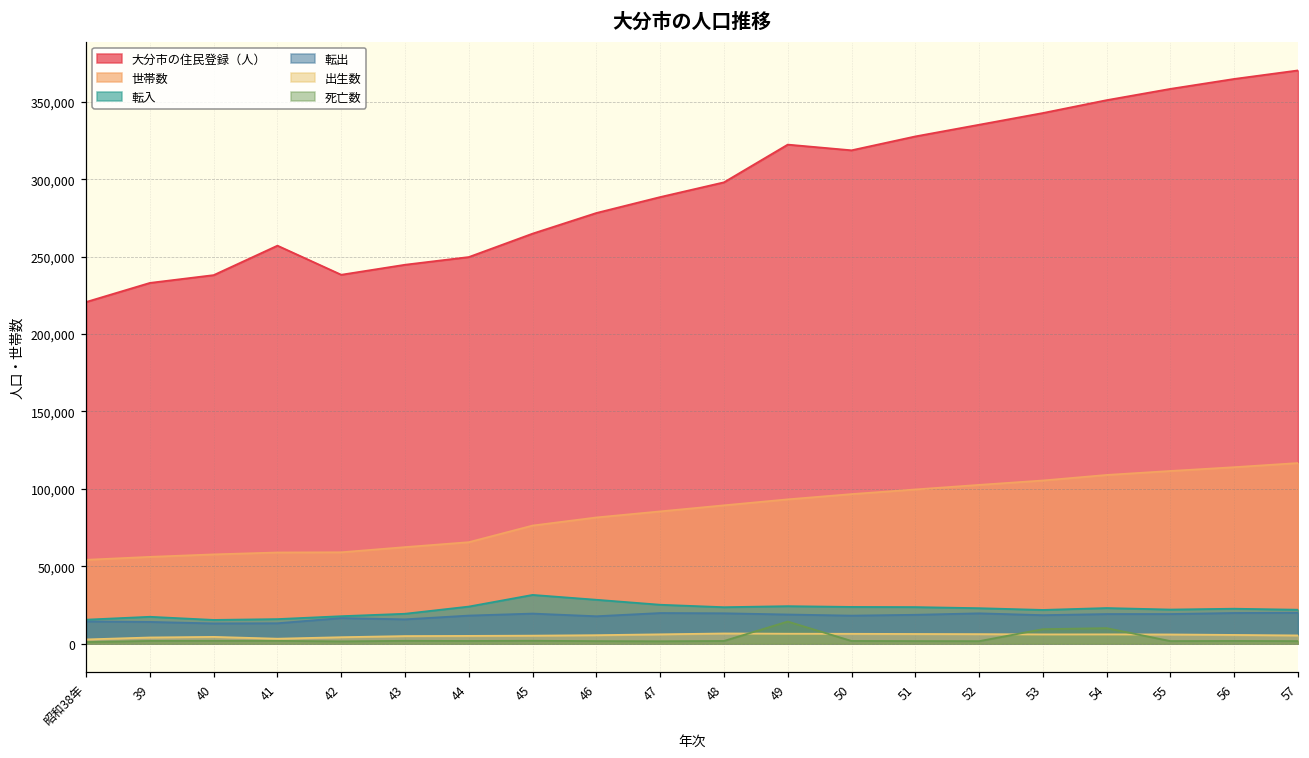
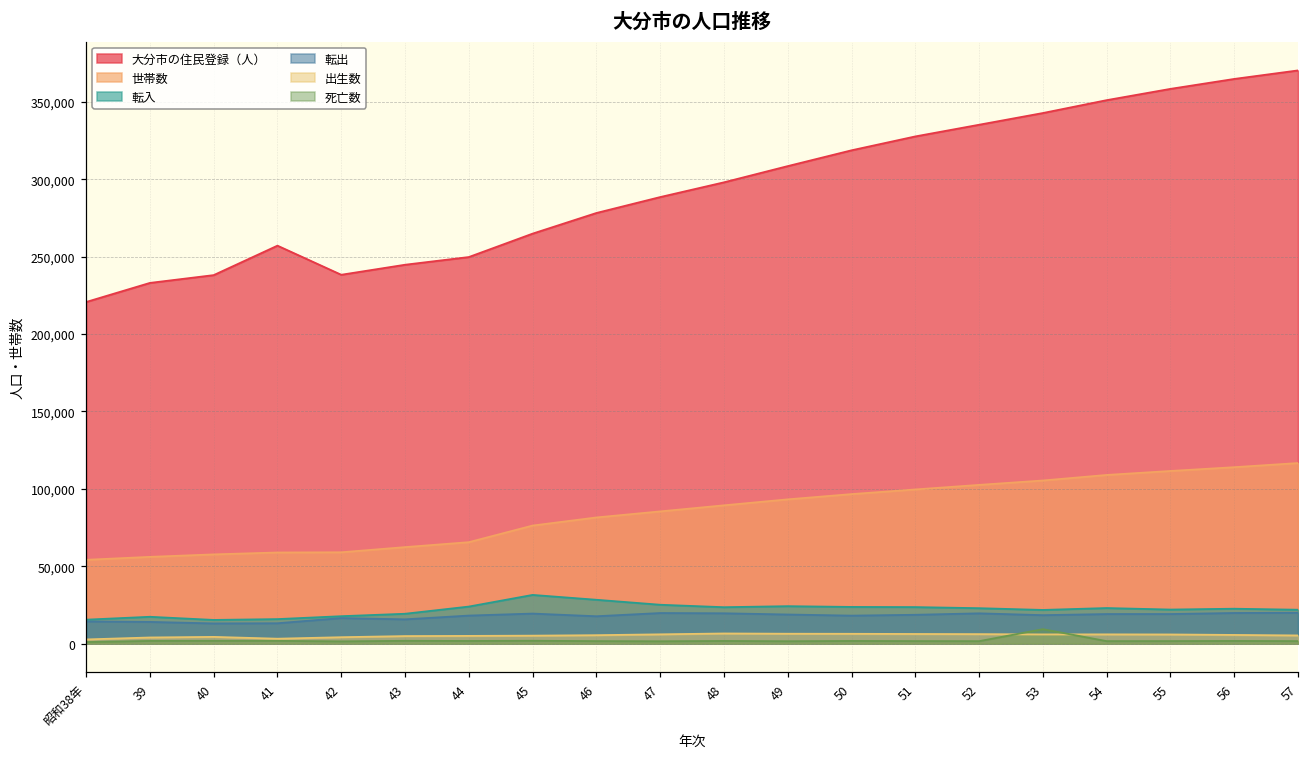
大分市の住民登録（人）, 49: 322,000 -> 308,000
死亡数, 49: 14,000 -> 2,000
死亡数, 54: 10,000 -> 2,000
